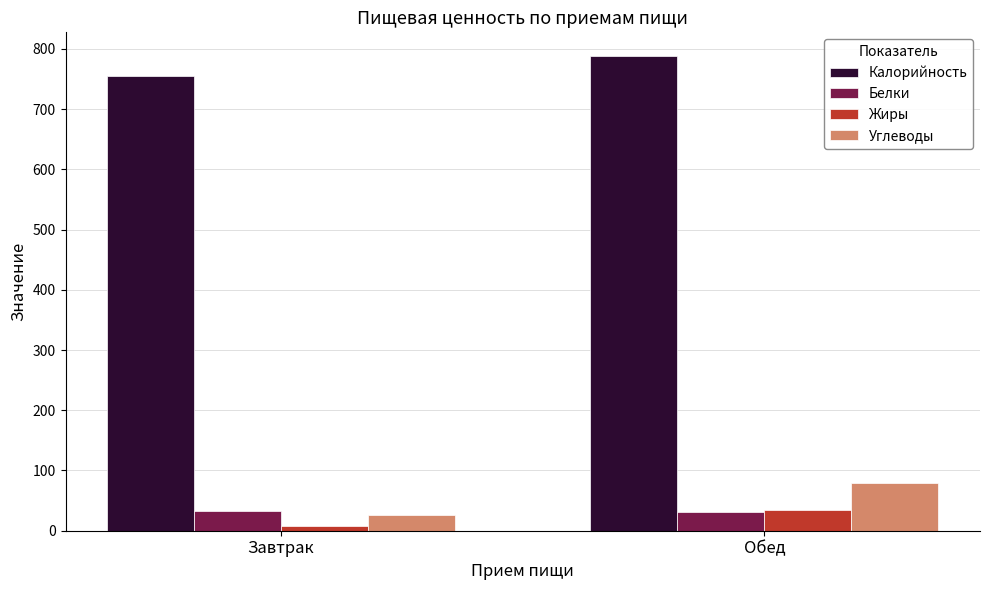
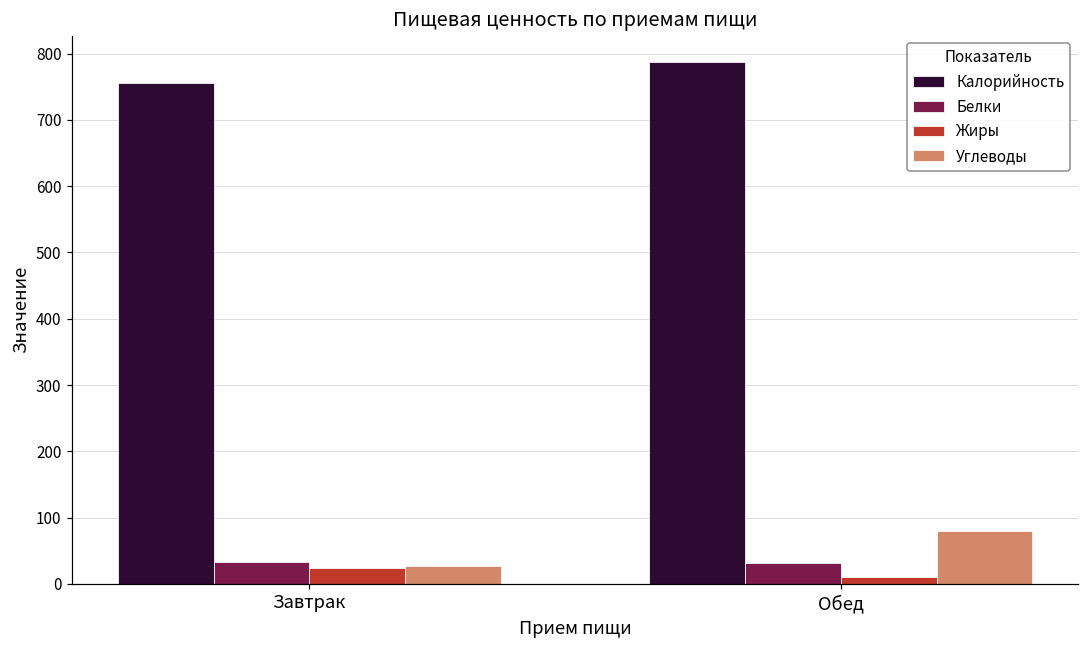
Жиры, Завтрак: 10 -> 20
Жиры, Обед: 40 -> 10
